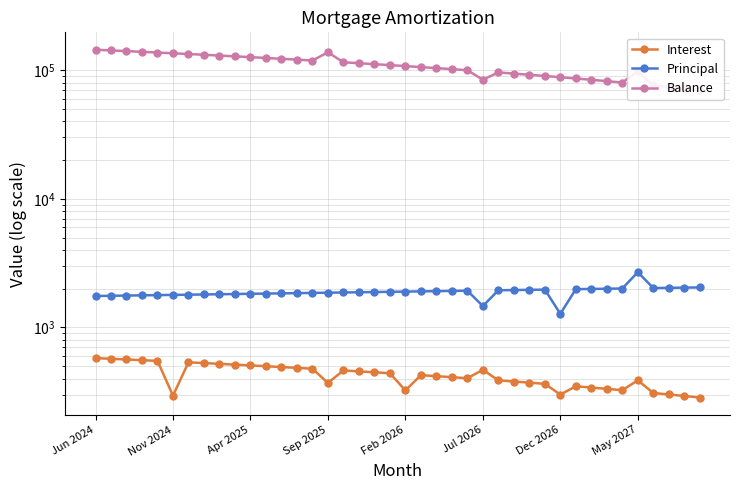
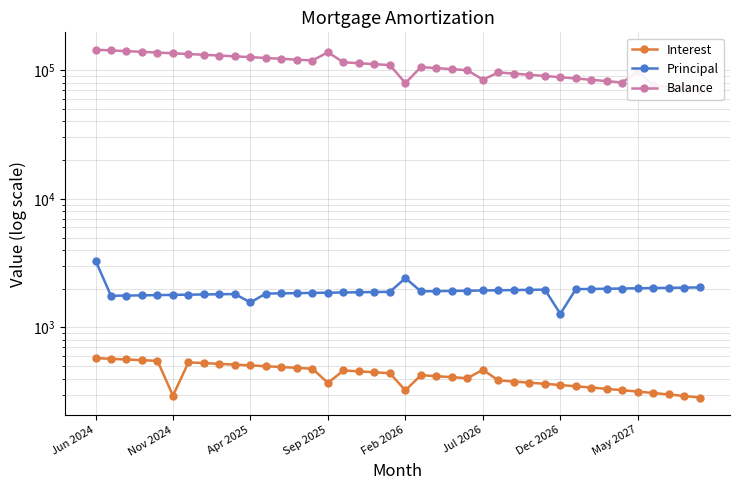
Principal, Jun 2024: 1800 -> 3300
Principal, Apr 2025: 1800 -> 1600
Principal, Feb 2026: 1900 -> 2400
Balance, Feb 2026: 110000 -> 80000
Principal, Jul 2026: 1500 -> 1900
Interest, Dec 2026: 300 -> 360
Interest, May 2027: 390 -> 320
Principal, May 2027: 2700 -> 2000
